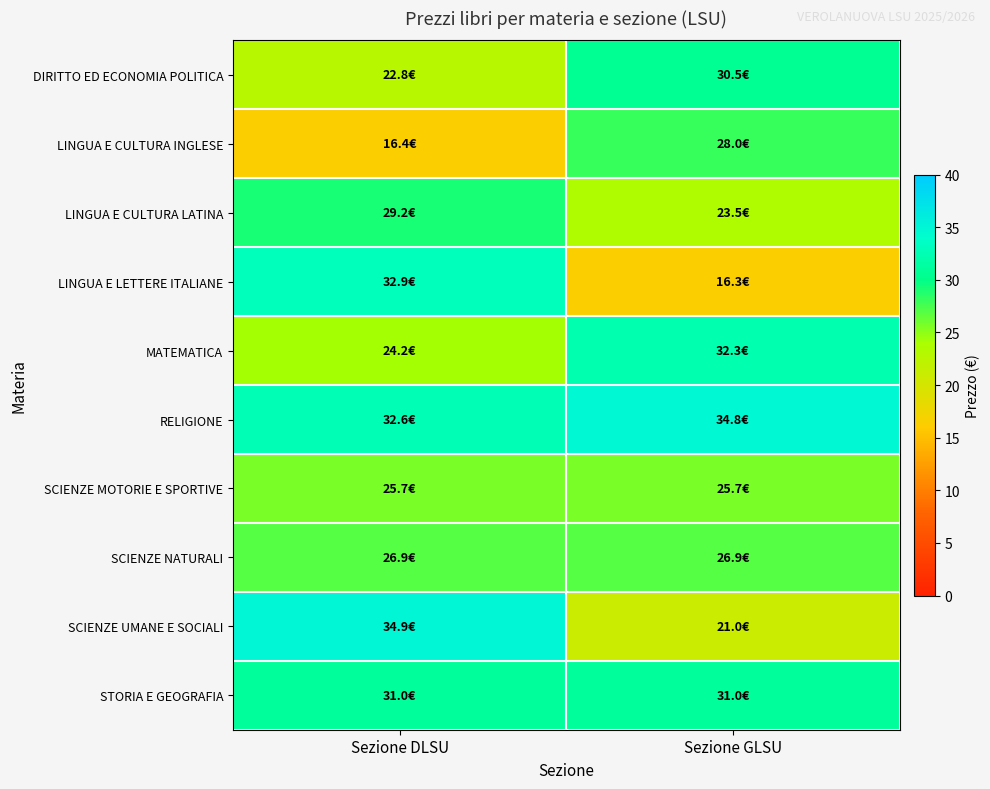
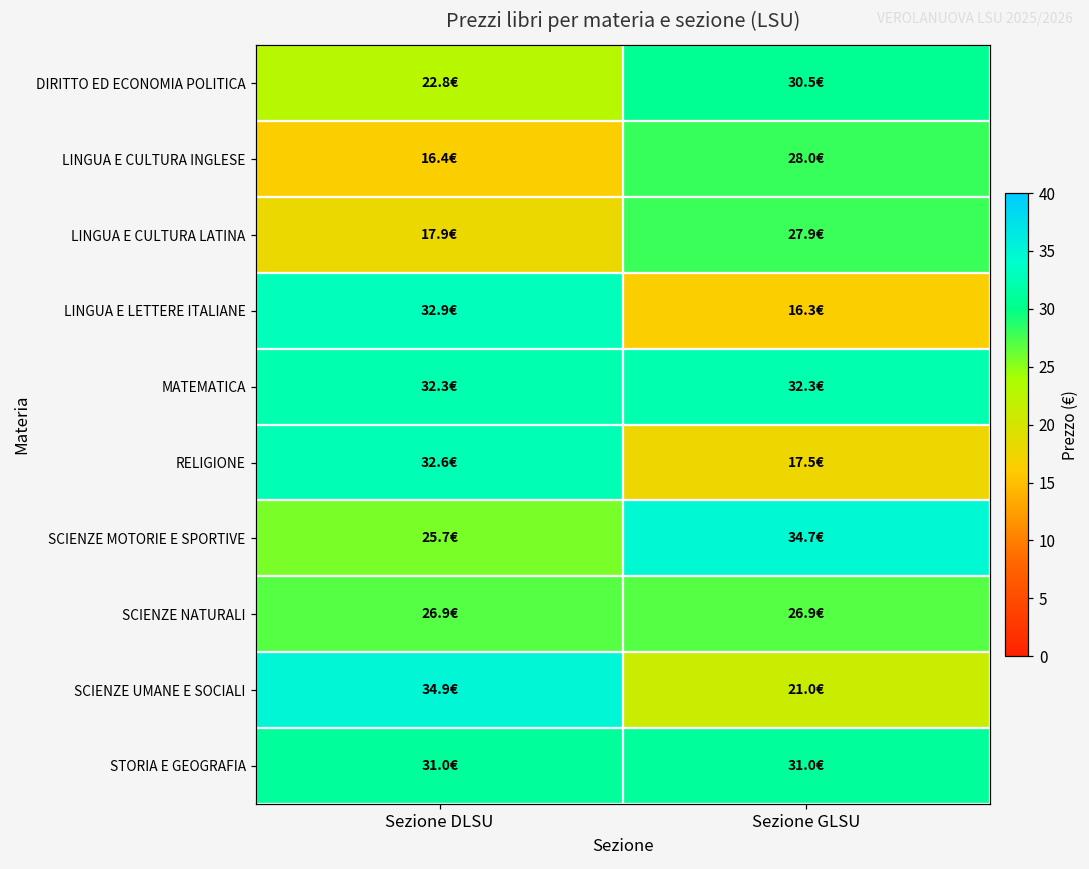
LINGUA E CULTURA LATINA, Sezione DLSU: 29.2€ -> 17.9€
LINGUA E CULTURA LATINA, Sezione GLSU: 23.5€ -> 27.9€
MATEMATICA, Sezione DLSU: 24.2€ -> 32.3€
RELIGIONE, Sezione GLSU: 34.8€ -> 17.5€
SCIENZE MOTORIE E SPORTIVE, Sezione GLSU: 25.7€ -> 34.7€
